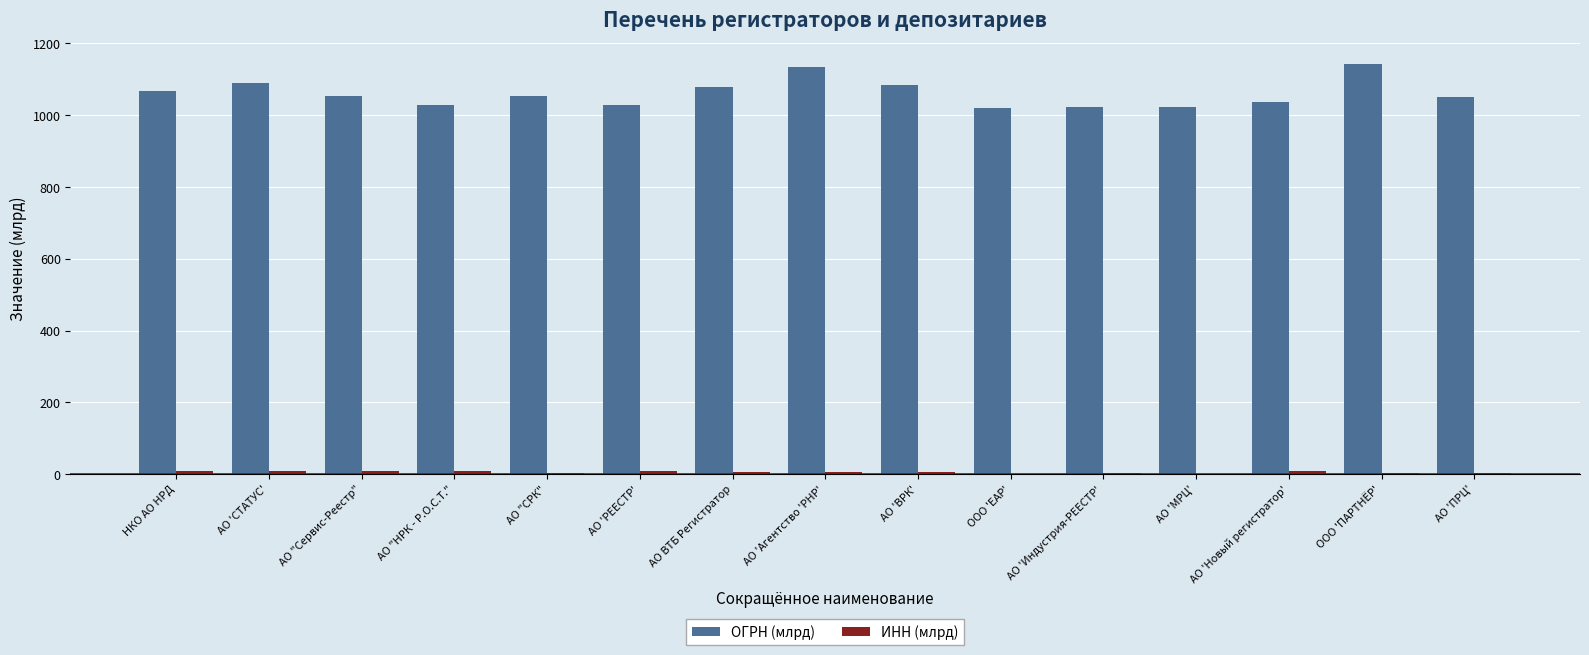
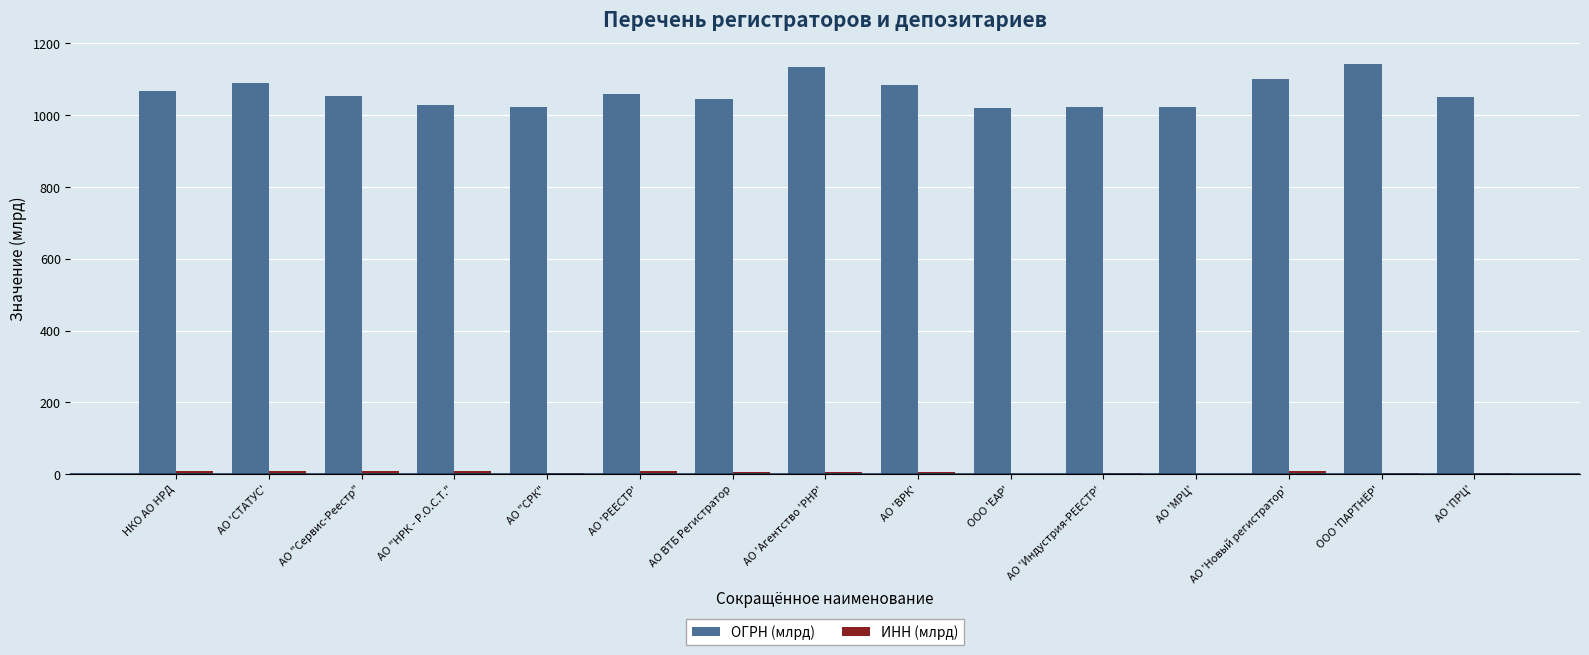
ОГРН (млрд), АО "СРК": 1050 -> 1020
ОГРН (млрд), АО 'РЕЕСТР': 1030 -> 1060
ОГРН (млрд), АО ВТБ Регистратор: 1080 -> 1050
ОГРН (млрд), АО 'Новый регистратор': 1040 -> 1100
